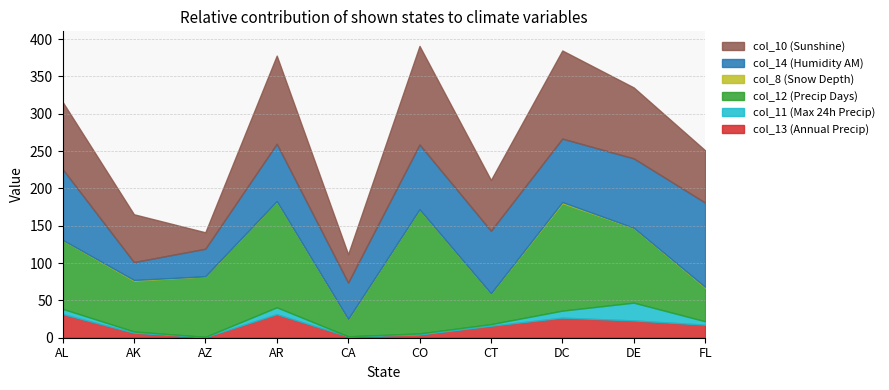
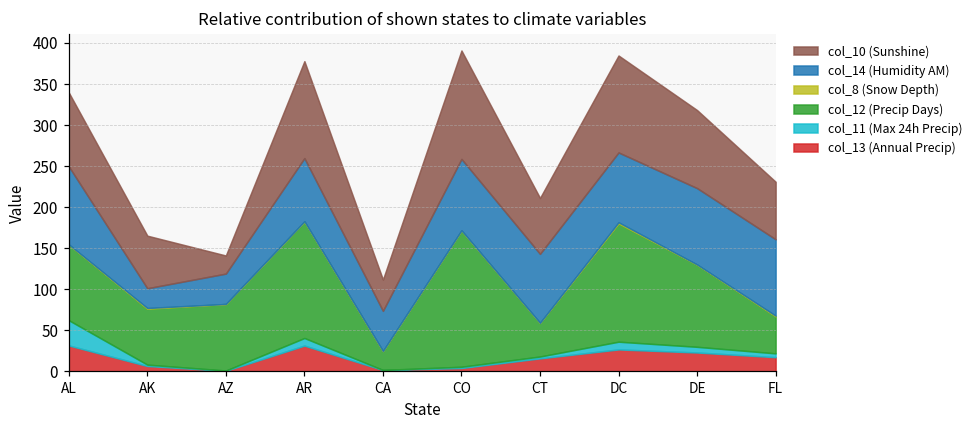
col_11 (Max 24h Precip), AL: 10 -> 30
col_11 (Max 24h Precip), DE: 20 -> 10
col_14 (Humidity AM), FL: 110 -> 90
